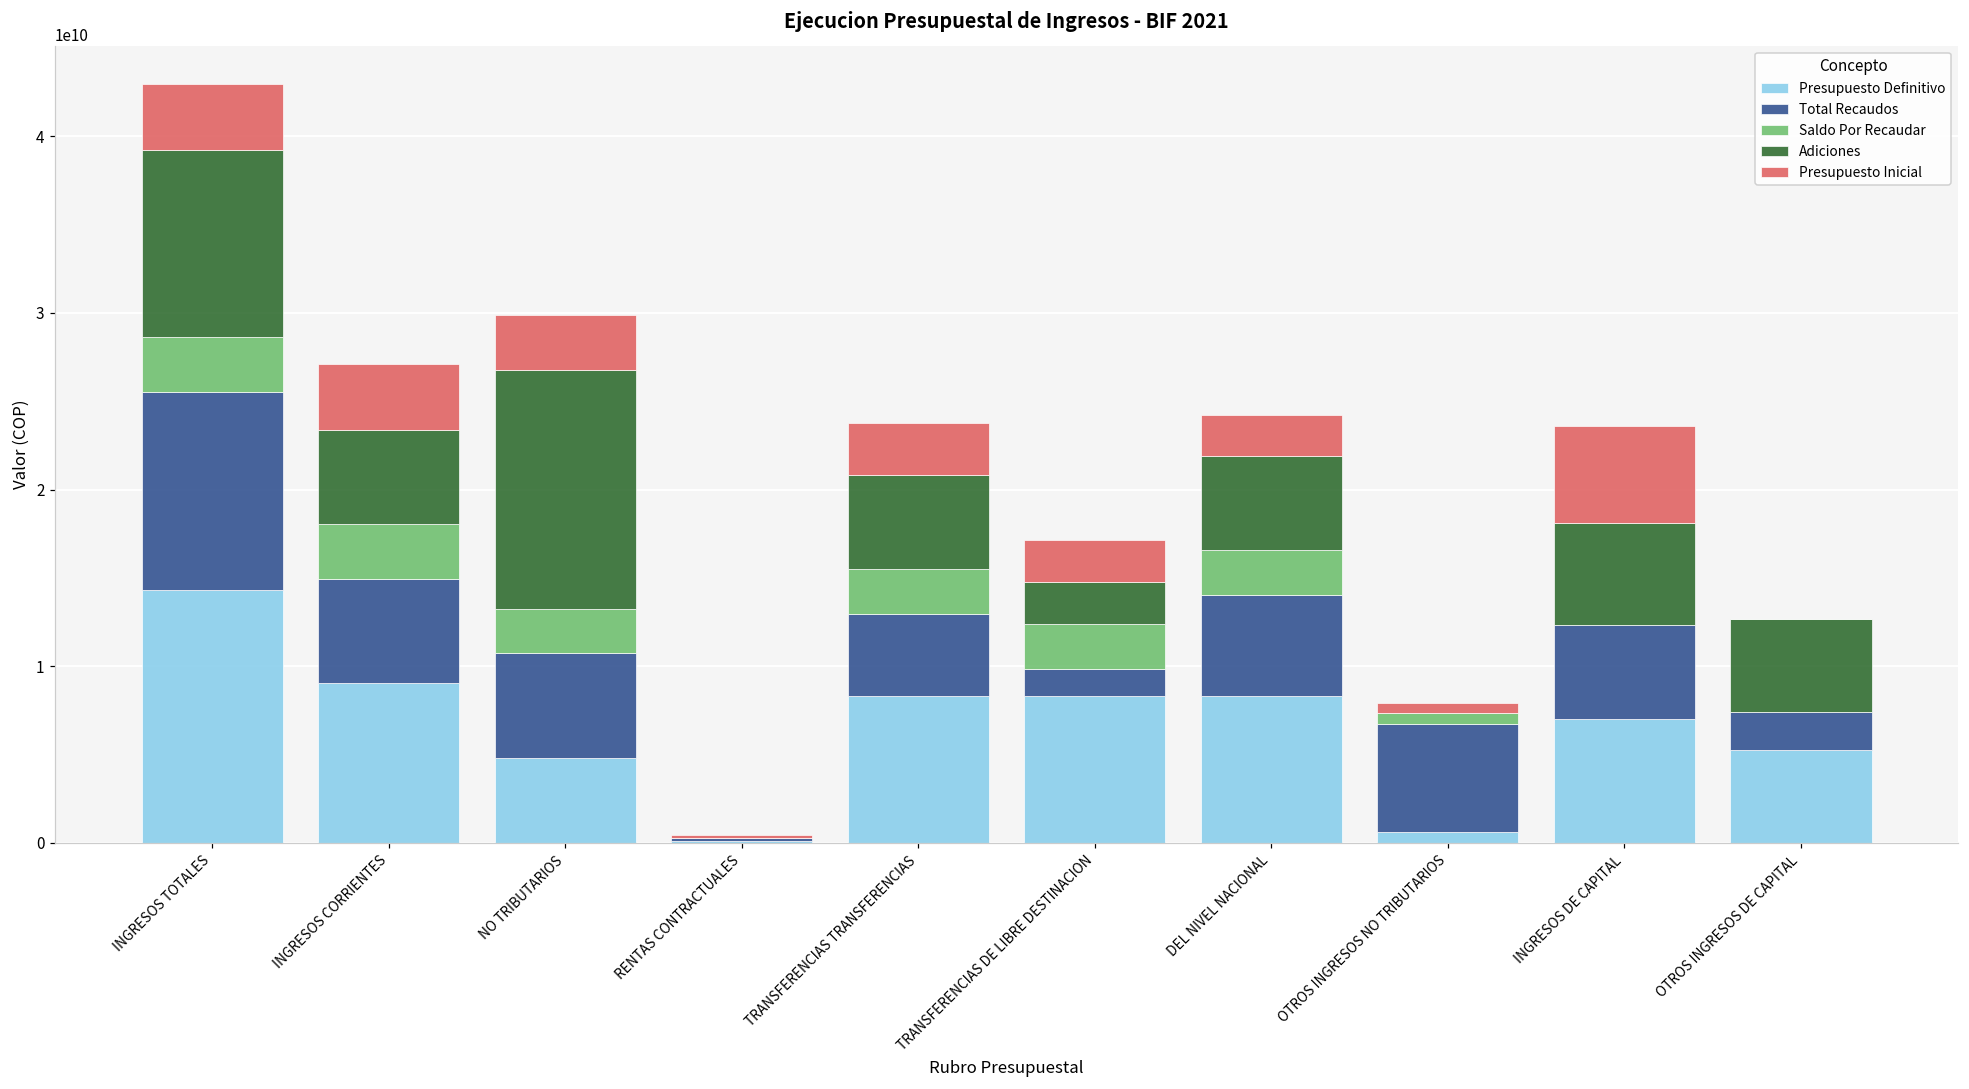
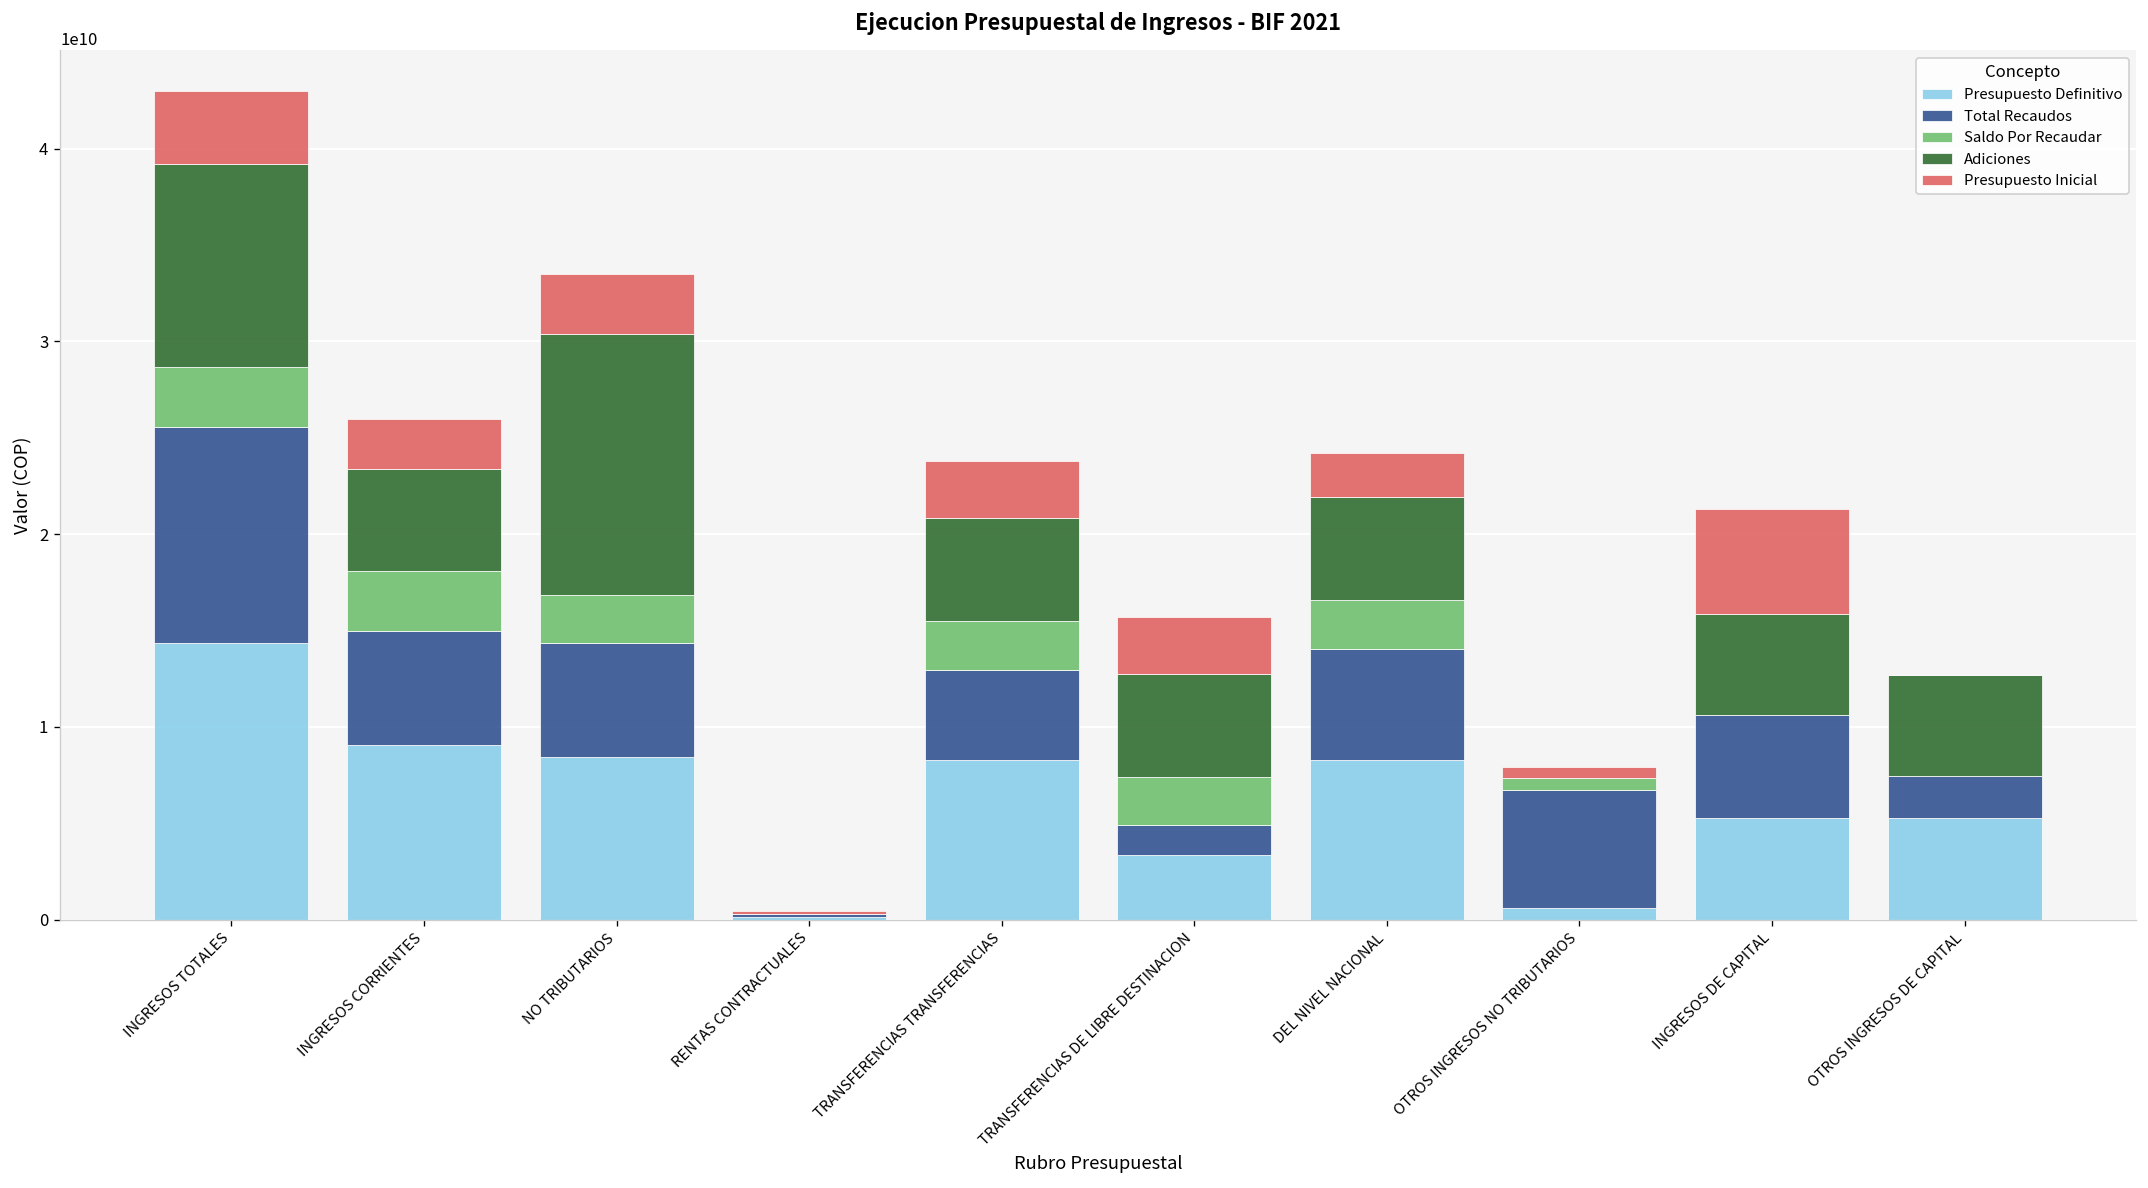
Presupuesto Inicial, INGRESOS CORRIENTES: 3700000000 -> 2600000000
Presupuesto Definitivo, NO TRIBUTARIOS: 4800000000 -> 8400000000
Presupuesto Definitivo, TRANSFERENCIAS DE LIBRE DESTINACION: 8300000000 -> 3300000000
Adiciones, TRANSFERENCIAS DE LIBRE DESTINACION: 2400000000 -> 5300000000
Presupuesto Inicial, TRANSFERENCIAS DE LIBRE DESTINACION: 2400000000 -> 3000000000
Presupuesto Definitivo, INGRESOS DE CAPITAL: 7000000000 -> 5300000000
Adiciones, INGRESOS DE CAPITAL: 5800000000 -> 5300000000
